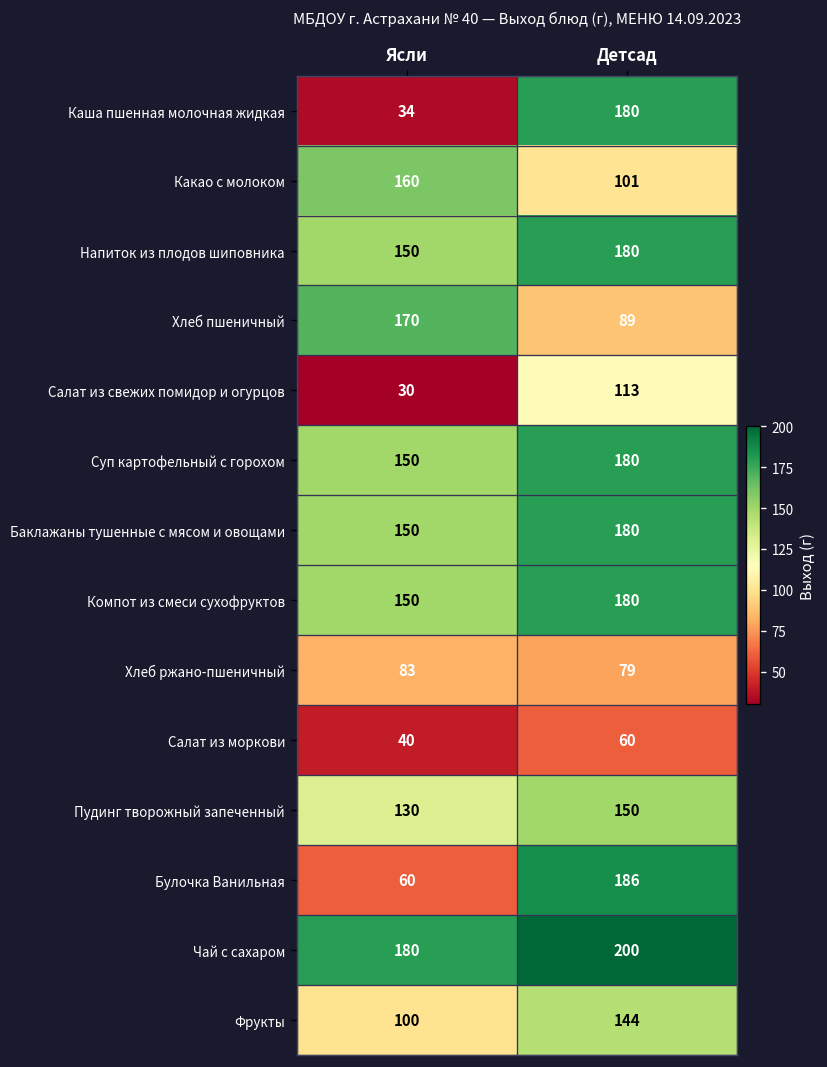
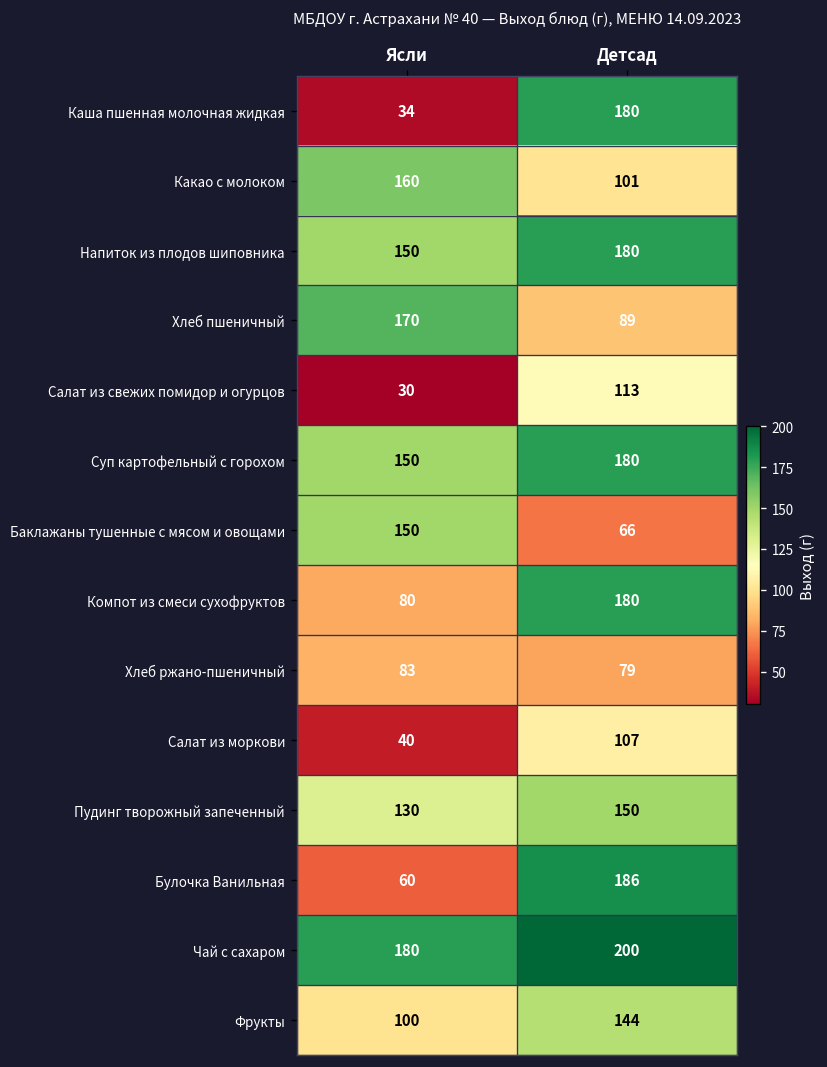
Баклажаны тушенные с мясом и овощами, Детсад: 180 -> 66
Компот из смеси сухофруктов, Ясли: 150 -> 80
Салат из моркови, Детсад: 60 -> 107
